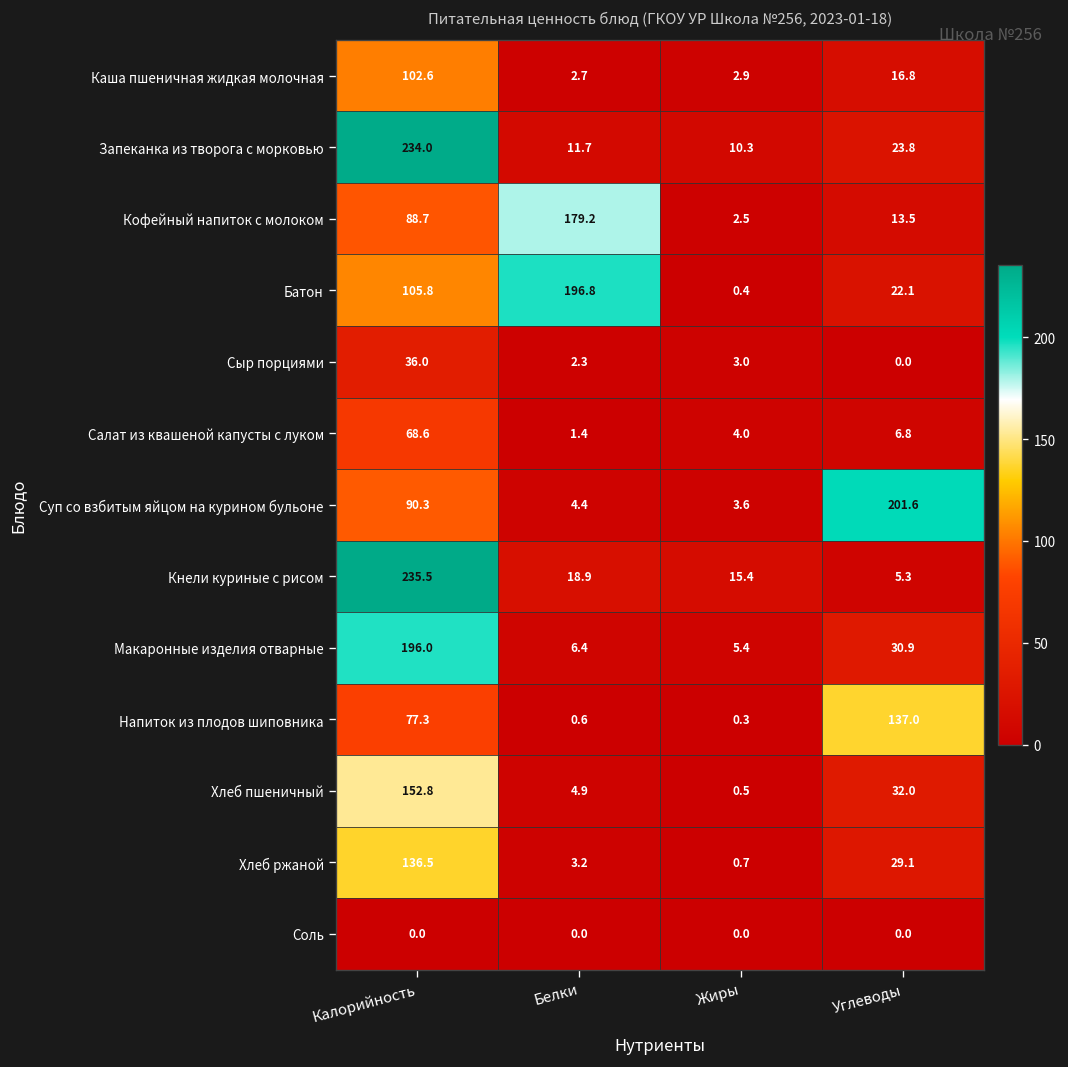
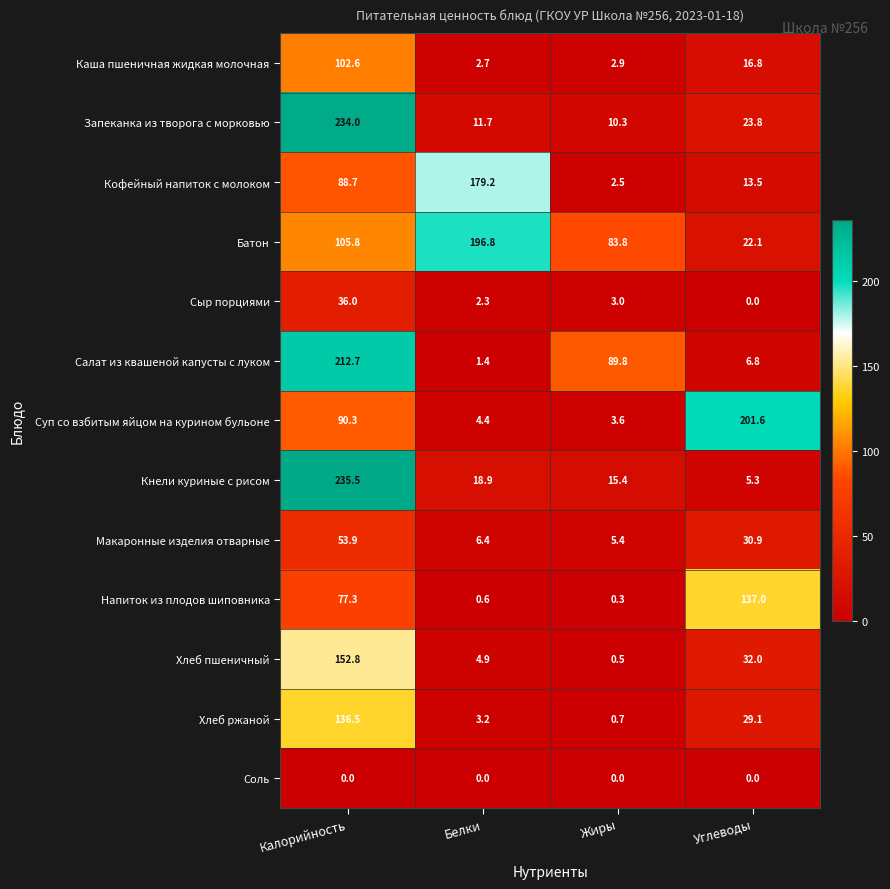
Батон, Жиры: 0.4 -> 83.8
Салат из квашеной капусты с луком, Калорийность: 68.6 -> 212.7
Салат из квашеной капусты с луком, Жиры: 4.0 -> 89.8
Макаронные изделия отварные, Калорийность: 196.0 -> 53.9
